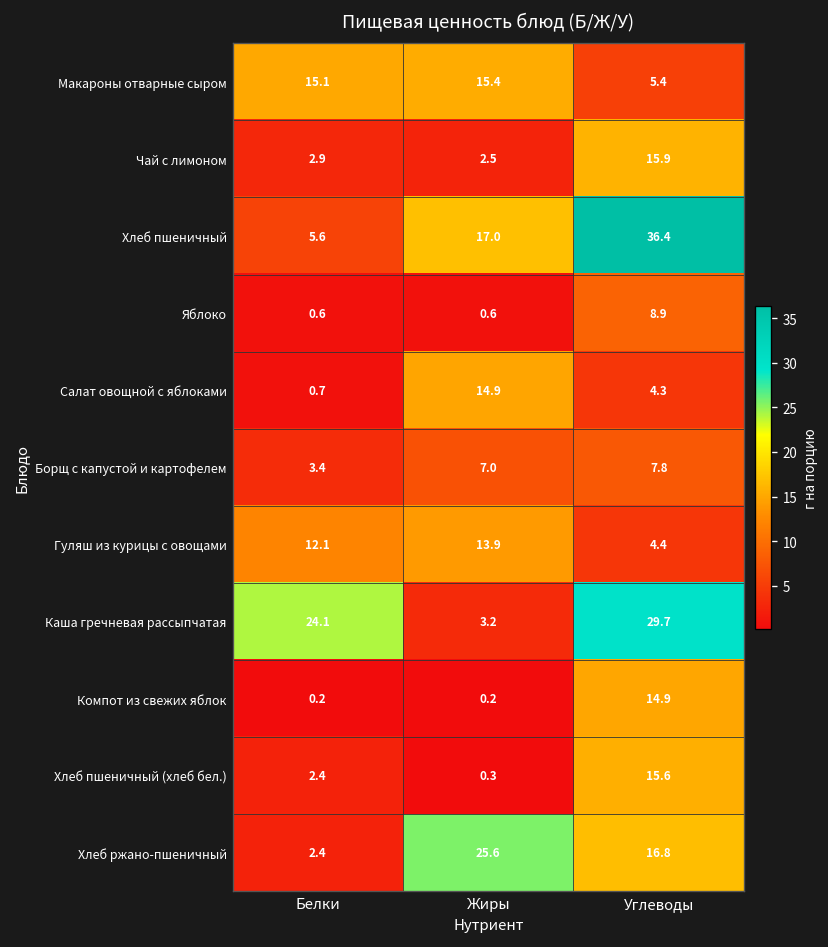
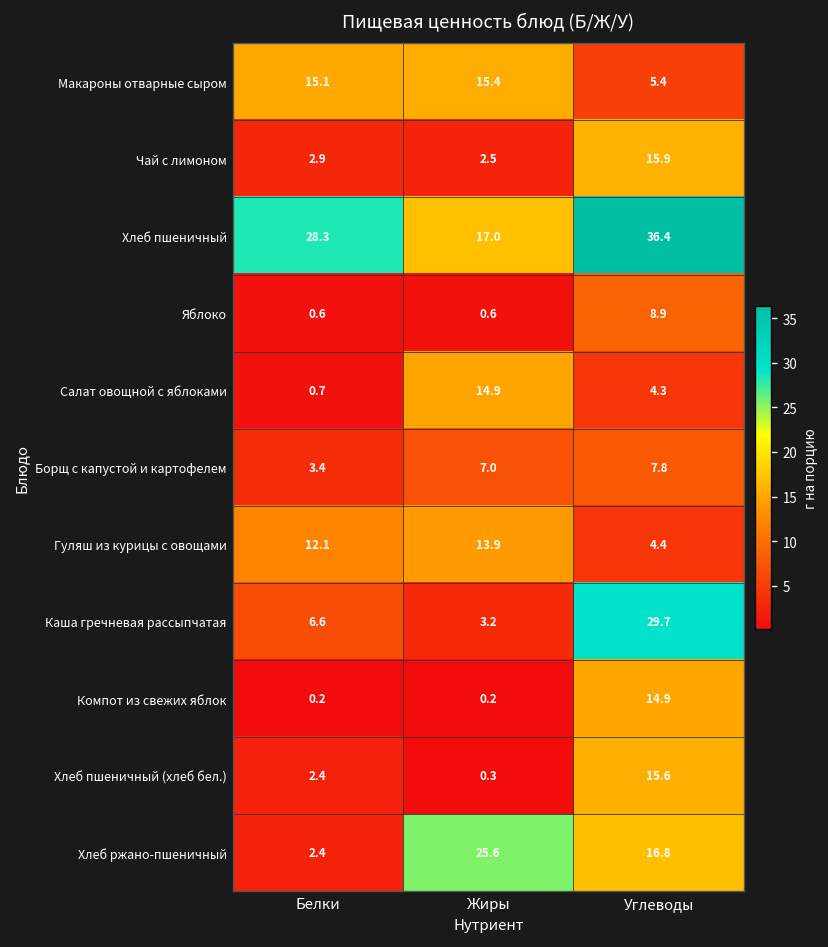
Хлеб пшеничный, Белки: 5.6 -> 28.3
Каша гречневая рассыпчатая, Белки: 24.1 -> 6.6
